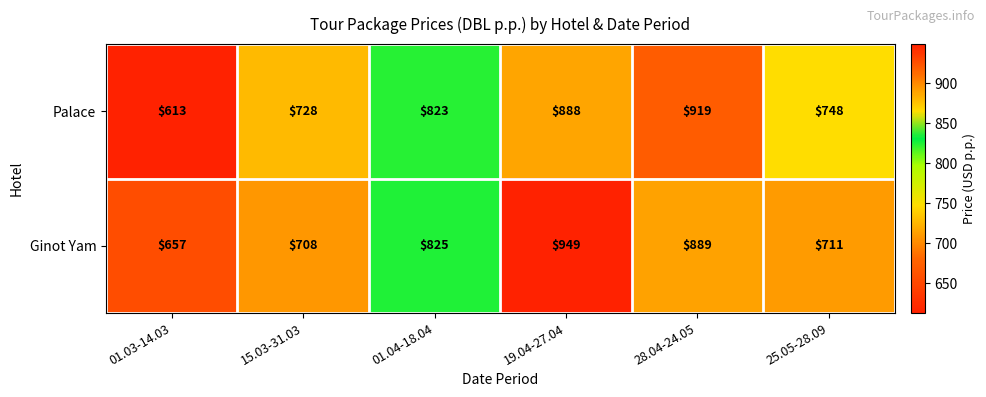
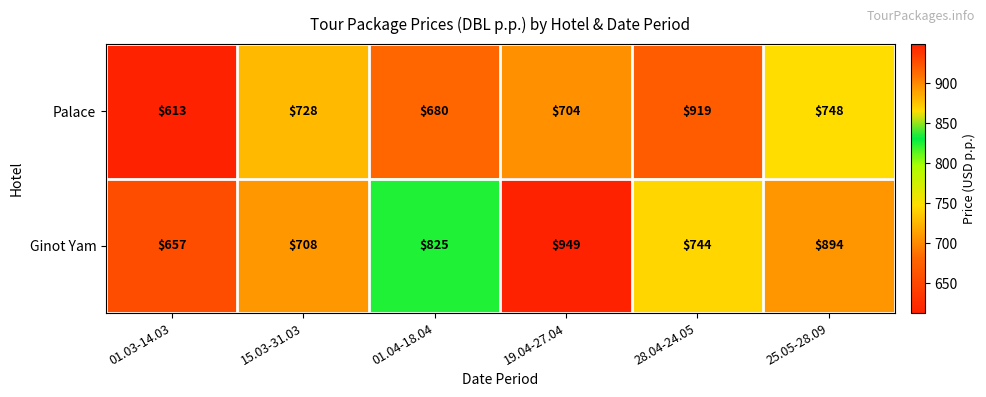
Palace, 01.04-18.04: $823 -> $680
Palace, 19.04-27.04: $888 -> $704
Ginot Yam, 28.04-24.05: $889 -> $744
Ginot Yam, 25.05-28.09: $711 -> $894
